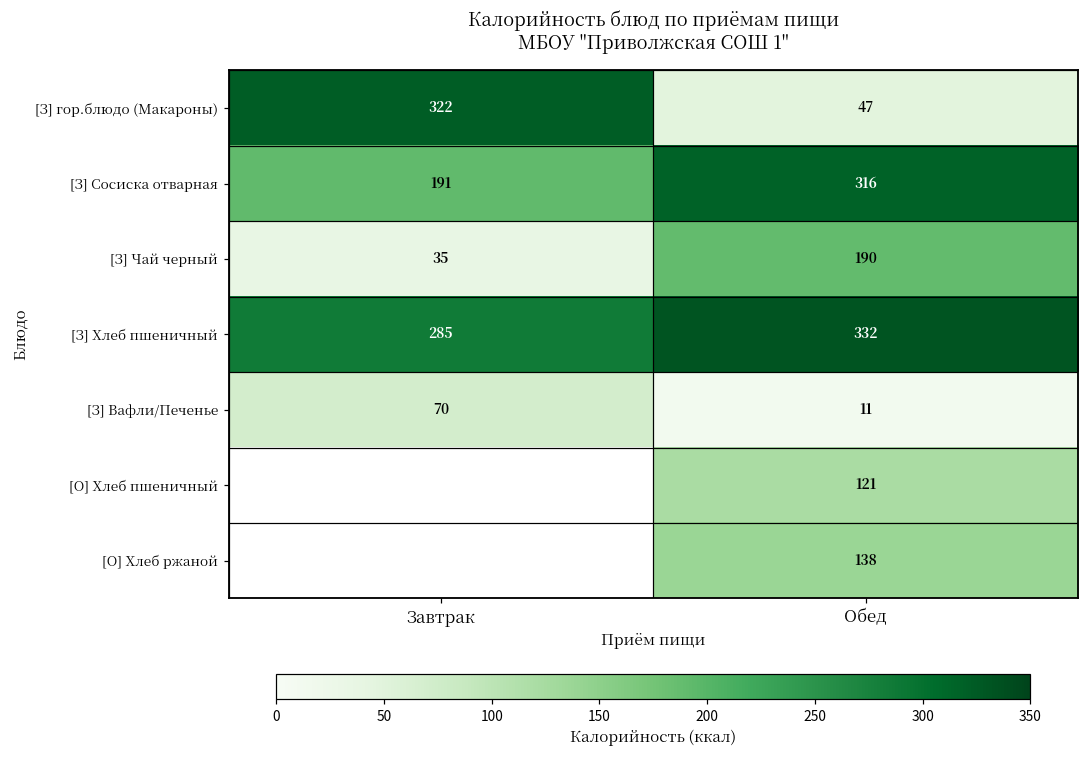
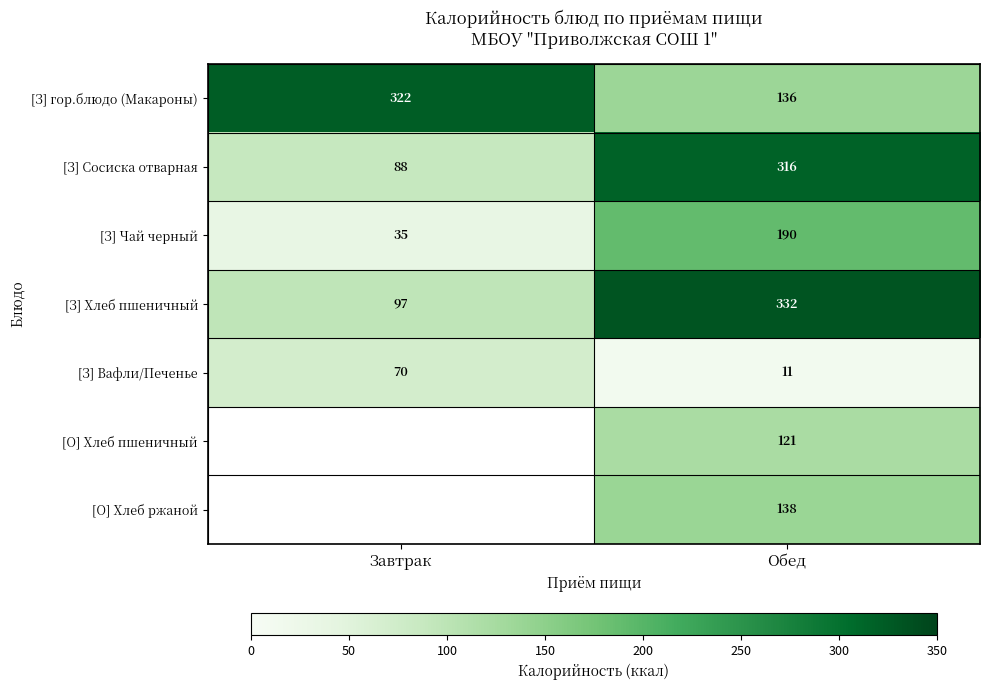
[З] гор.блюдо (Макароны), Обед: 47 -> 136
[З] Сосиска отварная, Завтрак: 191 -> 88
[З] Хлеб пшеничный, Завтрак: 285 -> 97
